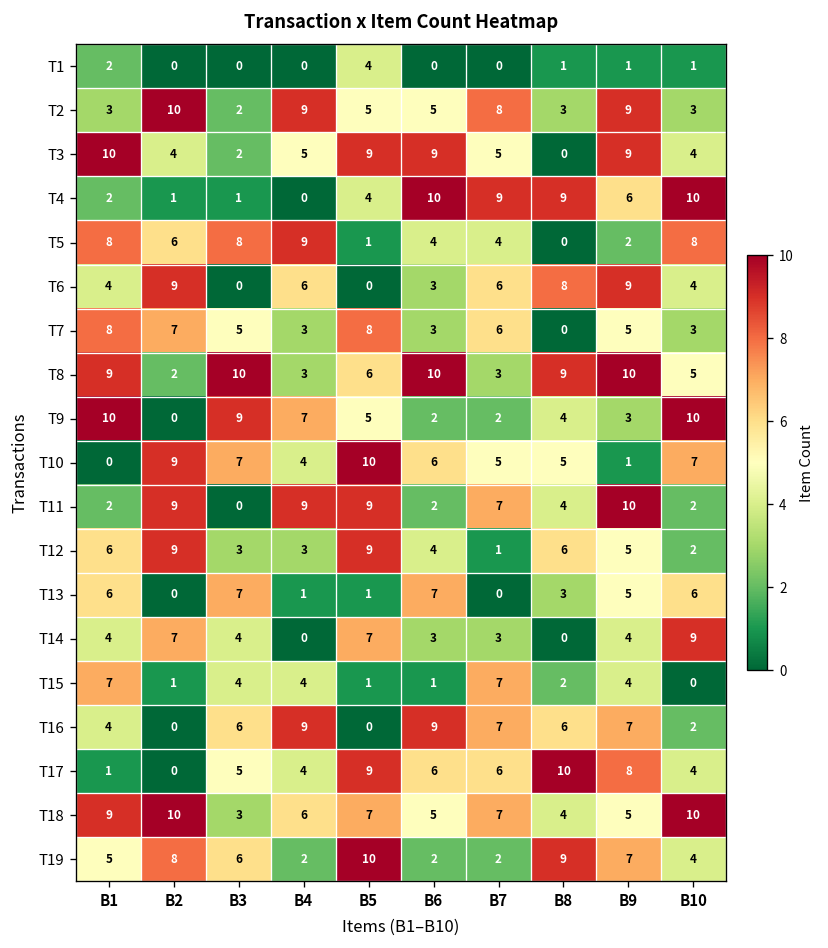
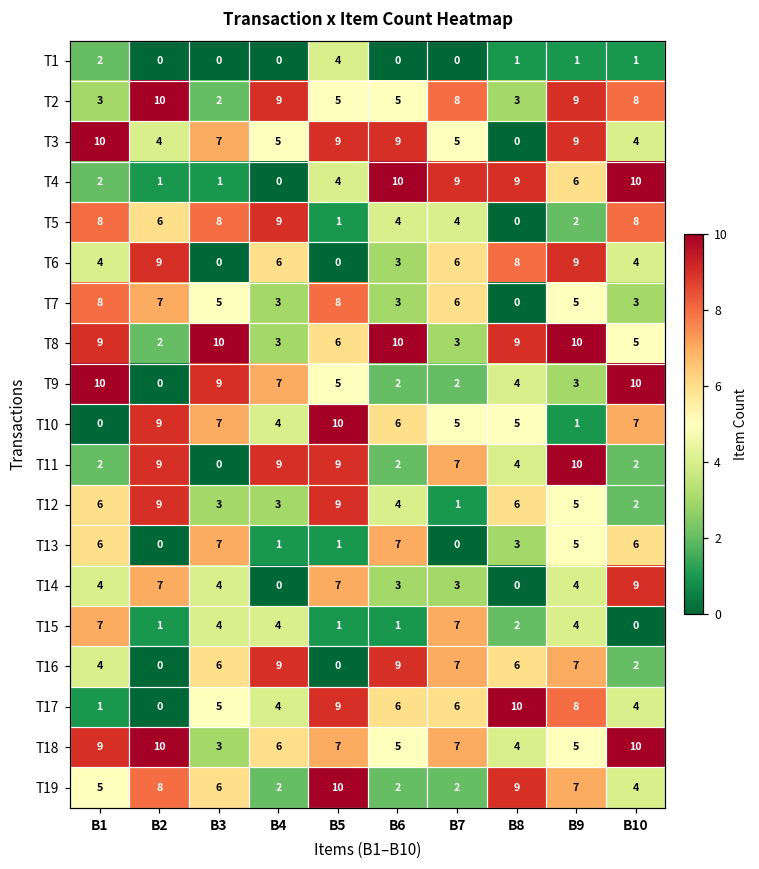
T2, B10: 3 -> 8
T3, B3: 2 -> 7
